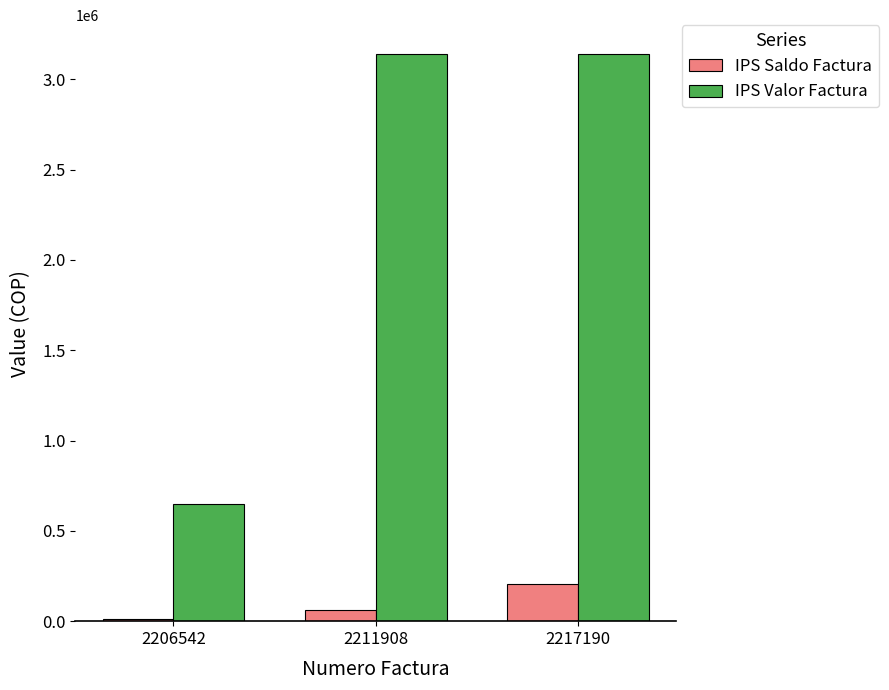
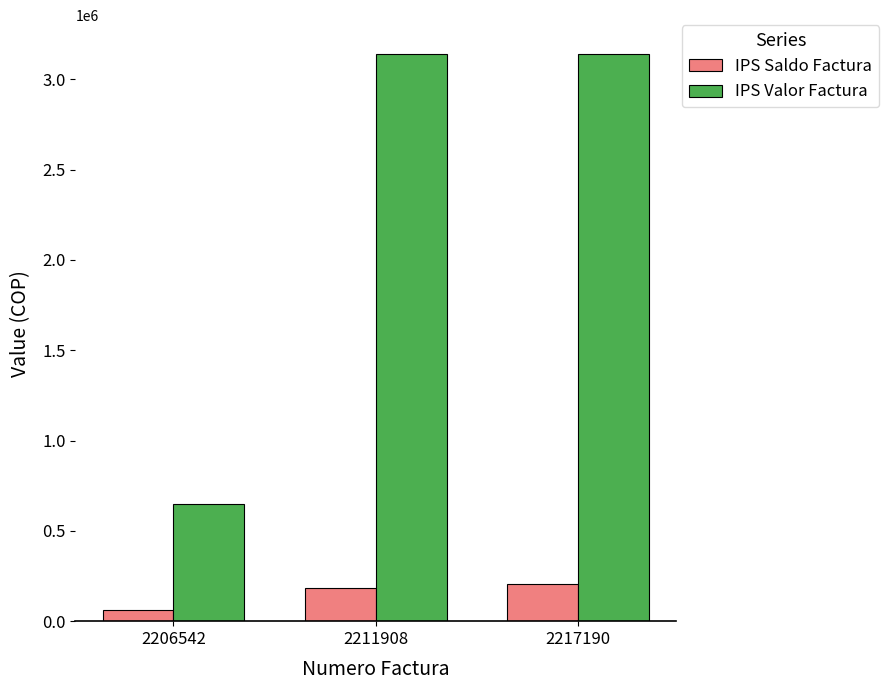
IPS Saldo Factura, 2206542: 10000 -> 60000
IPS Saldo Factura, 2211908: 60000 -> 190000
